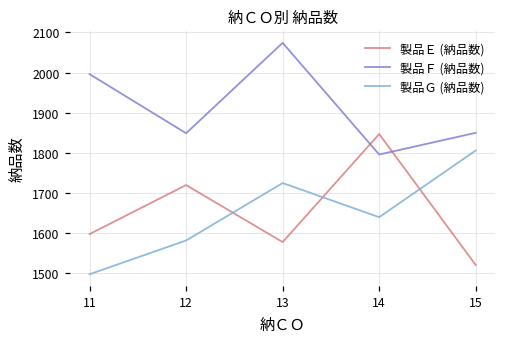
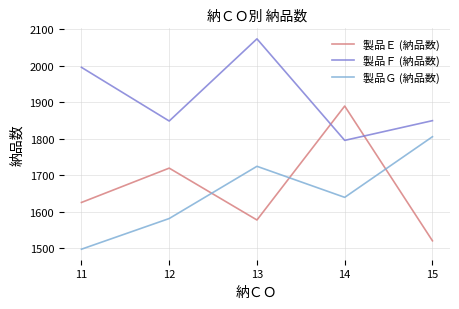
製品Ｅ (納品数), 11: 1600 -> 1630
製品Ｅ (納品数), 14: 1850 -> 1890
